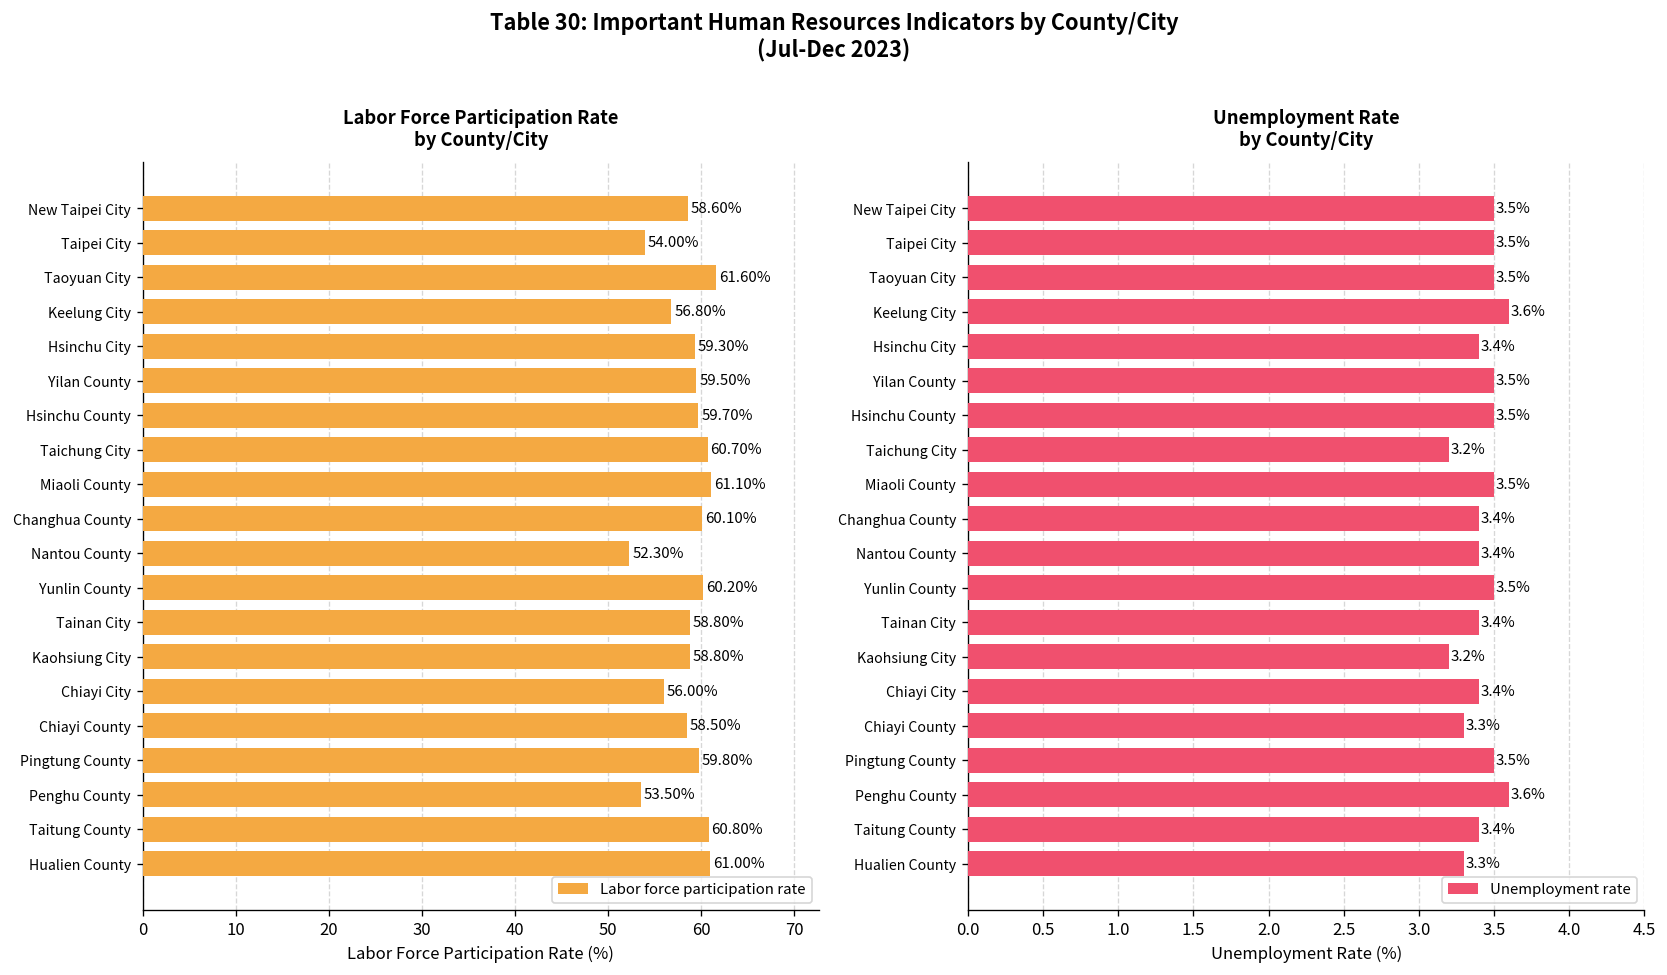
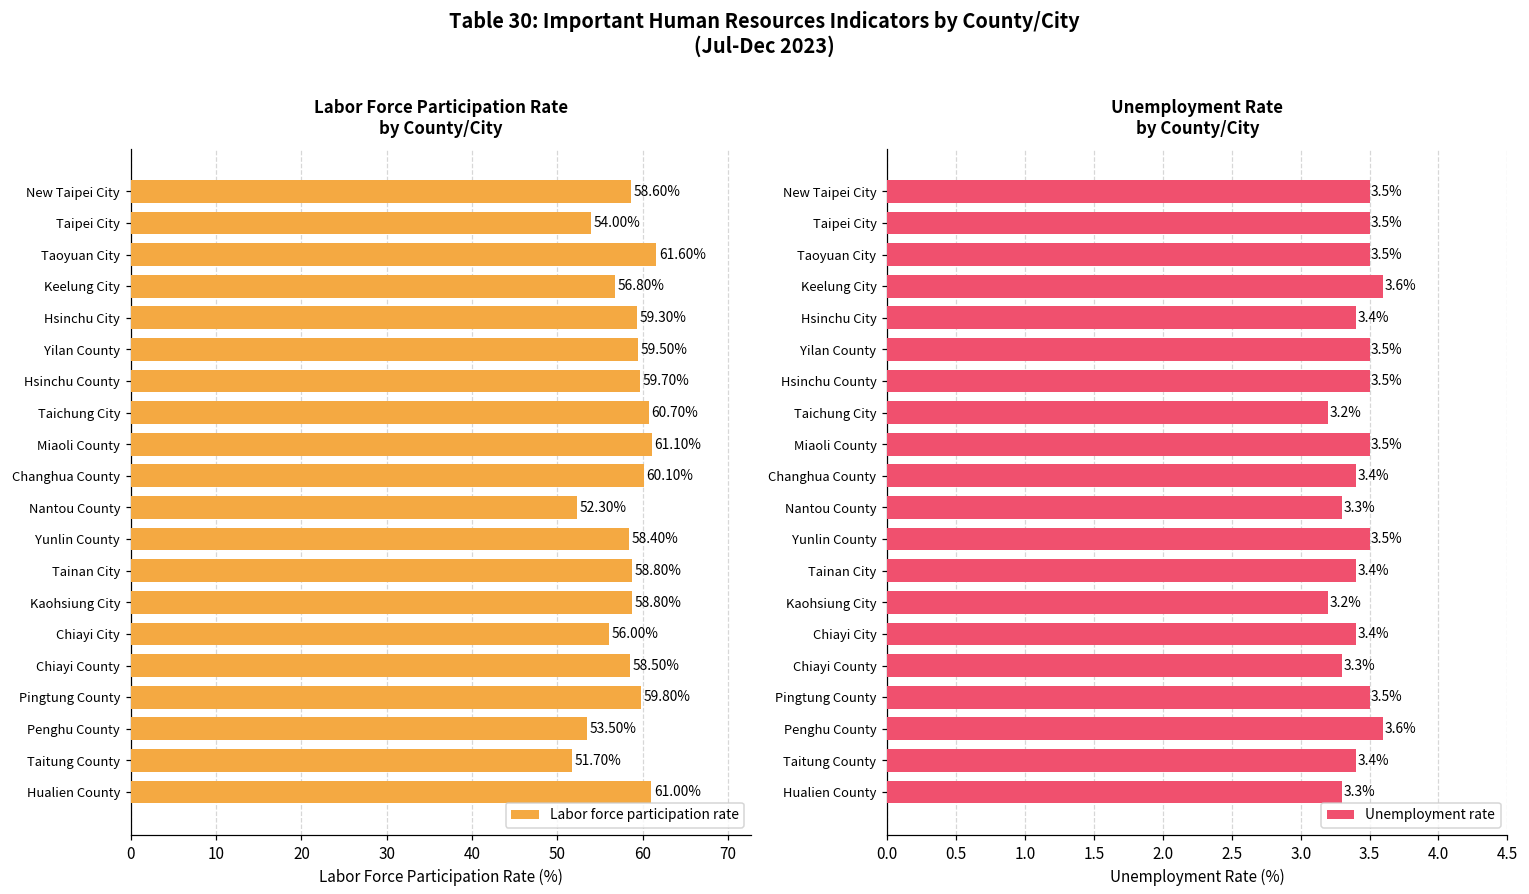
Labor Force Participation Rate by County/City, Yunlin County: 60.20% -> 58.40%
Labor Force Participation Rate by County/City, Taitung County: 60.80% -> 51.70%
Unemployment Rate by County/City, Nantou County: 3.4% -> 3.3%
